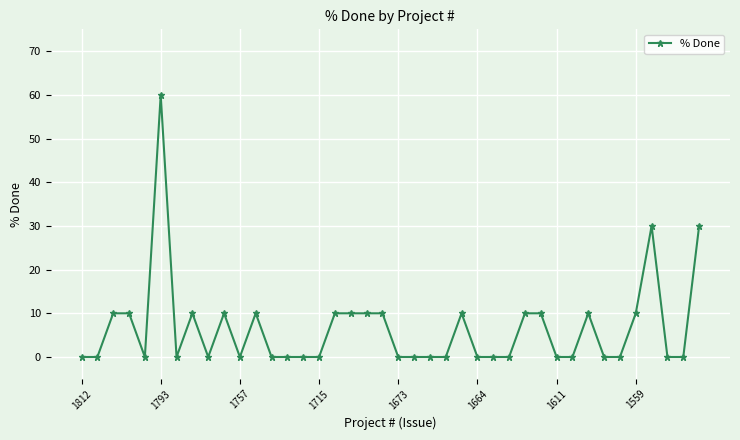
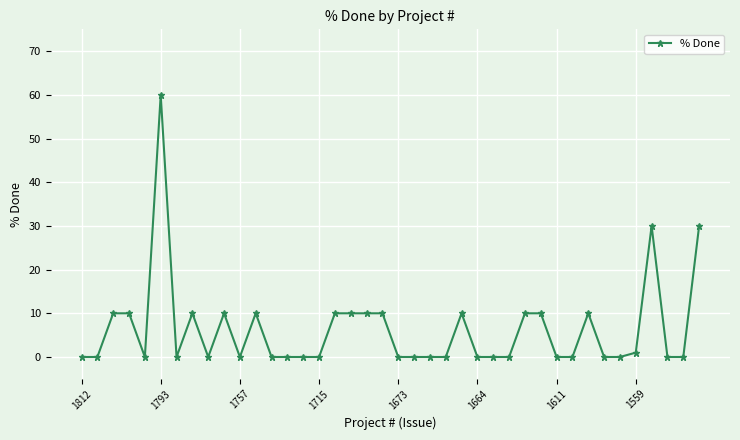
1559: 10 -> 1
